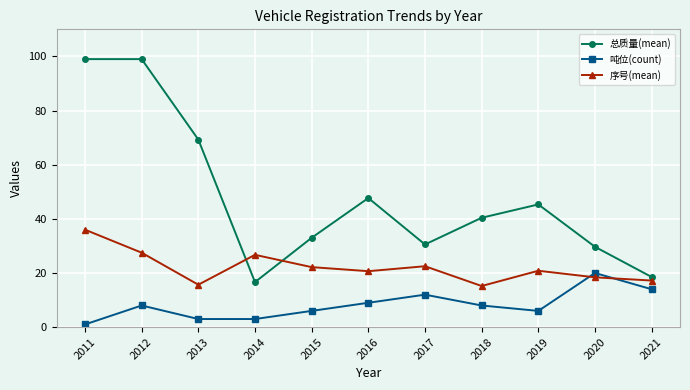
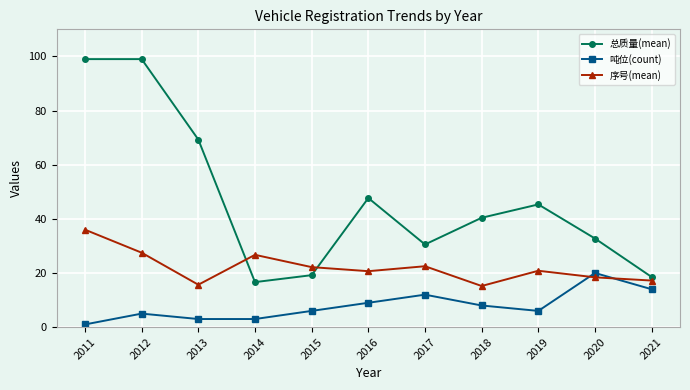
吨位(count), 2012: 8 -> 5
总质量(mean), 2015: 33 -> 19
总质量(mean), 2020: 30 -> 33
